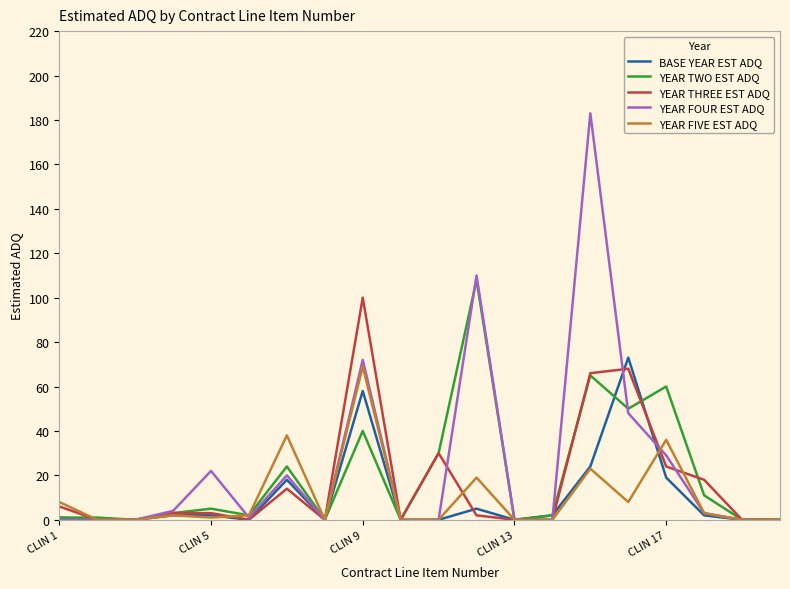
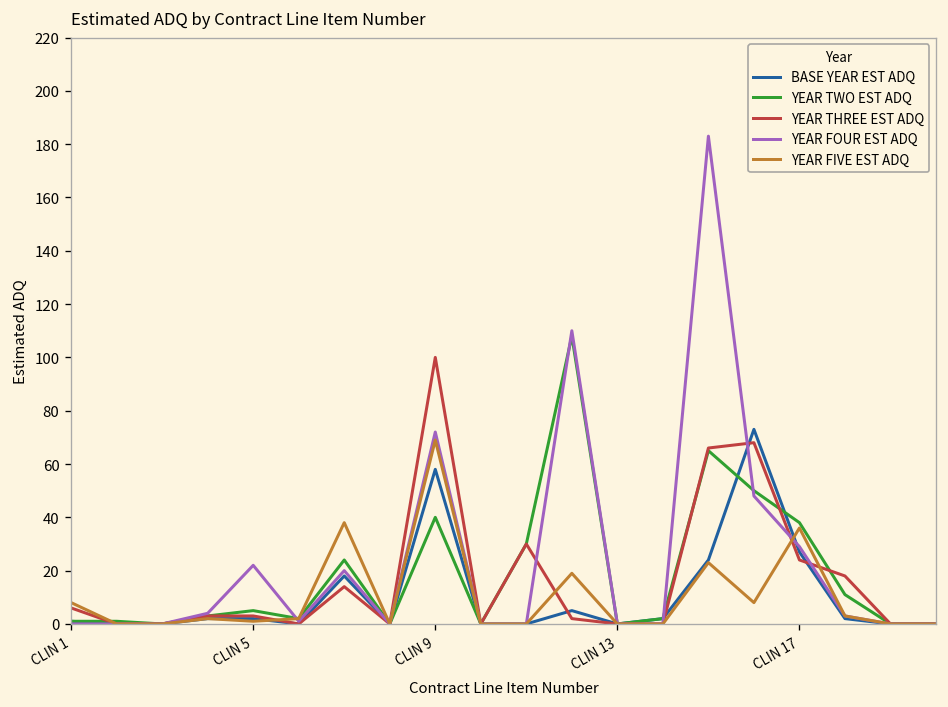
BASE YEAR EST ADQ, CLIN 17: 19 -> 27
YEAR TWO EST ADQ, CLIN 17: 60 -> 38
